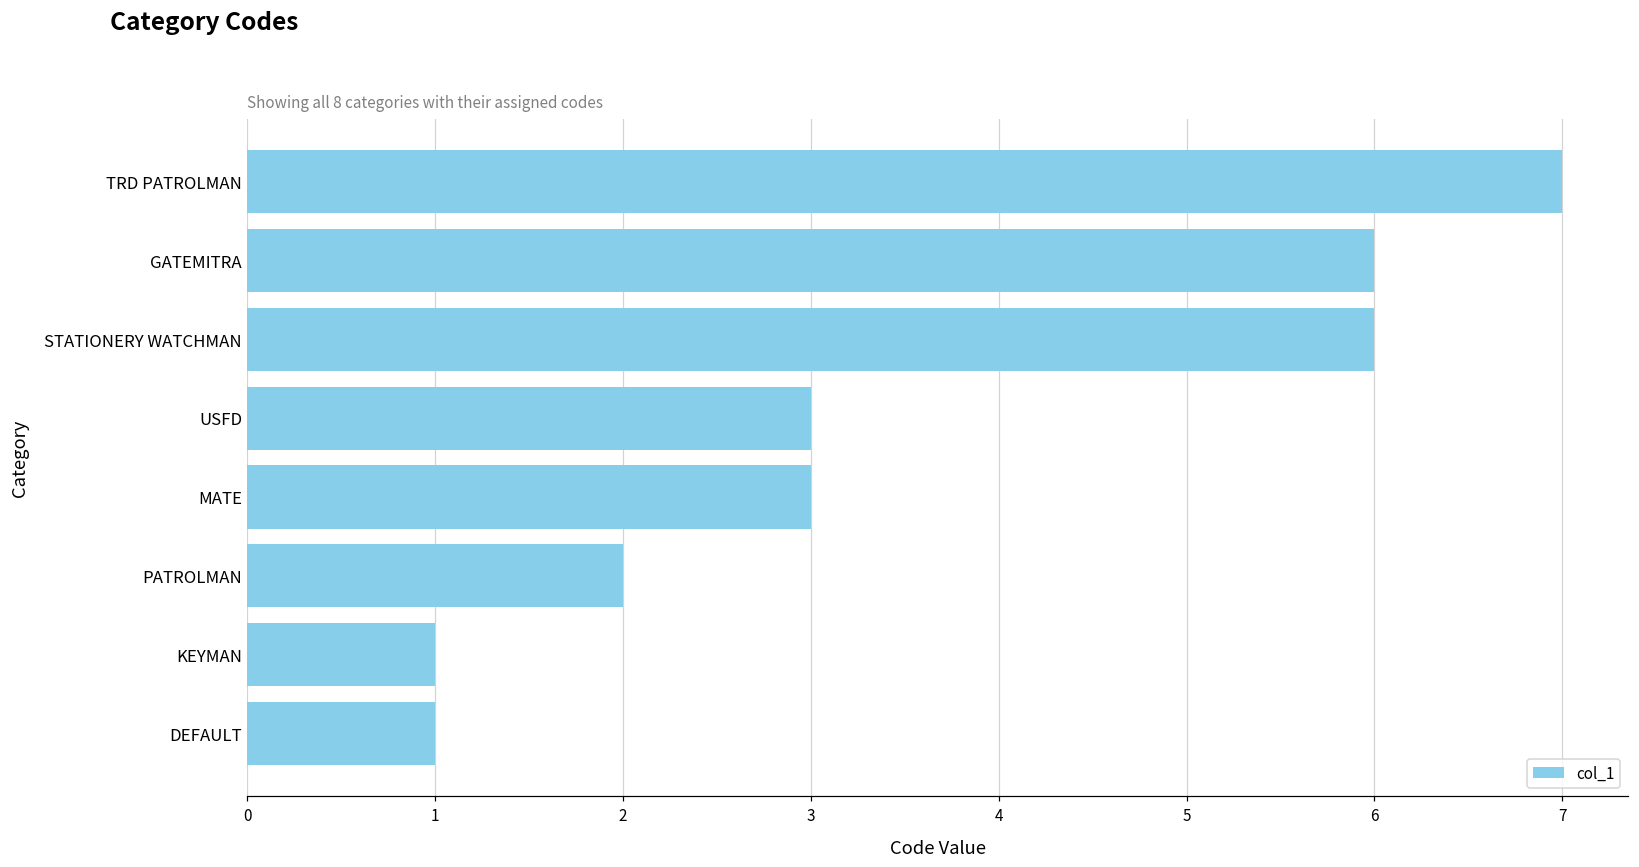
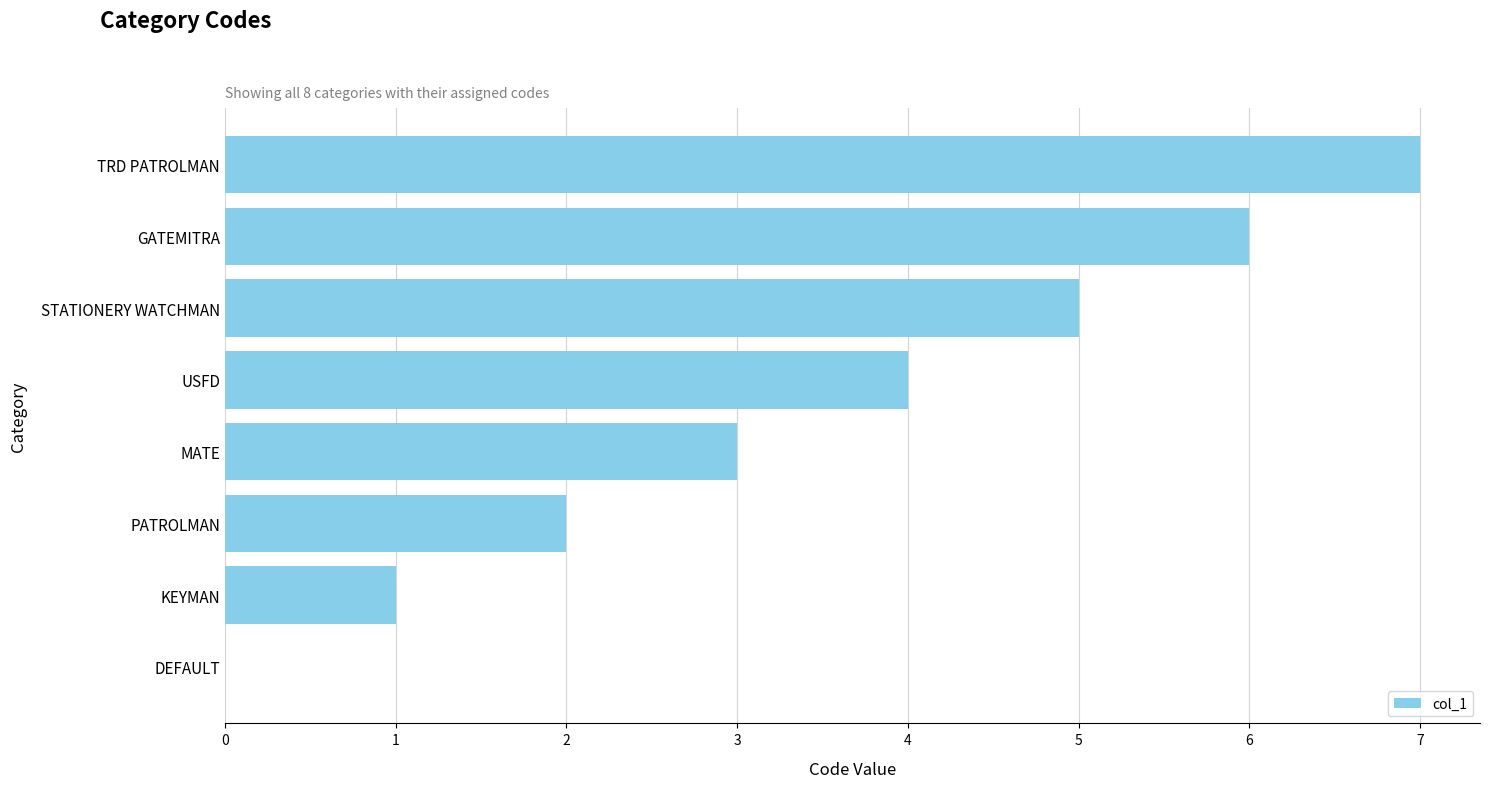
STATIONERY WATCHMAN: 6 -> 5
USFD: 3 -> 4
DEFAULT: 1 -> 0
